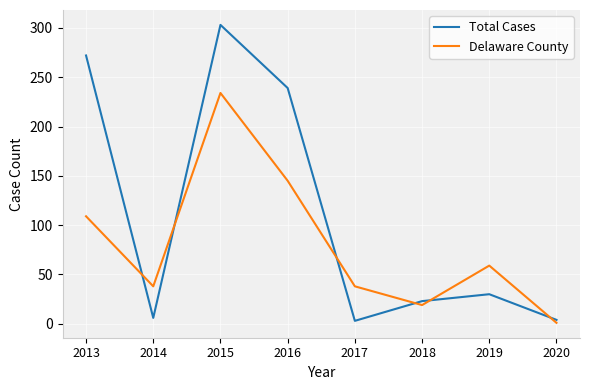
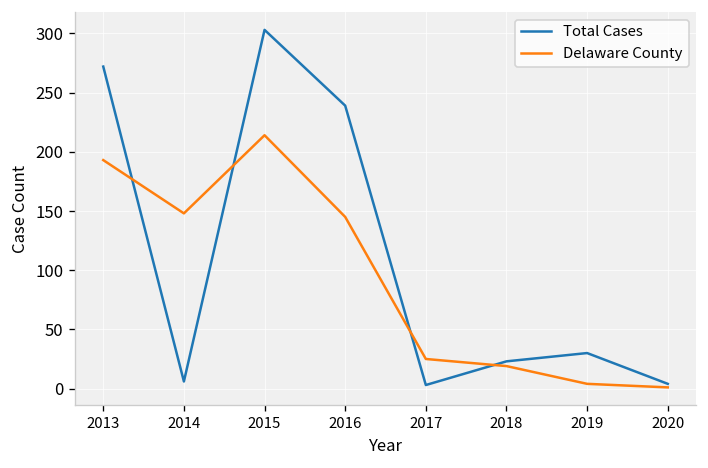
Delaware County, 2013: 110 -> 190
Delaware County, 2014: 40 -> 150
Delaware County, 2015: 230 -> 210
Delaware County, 2017: 40 -> 30
Delaware County, 2019: 60 -> 0
